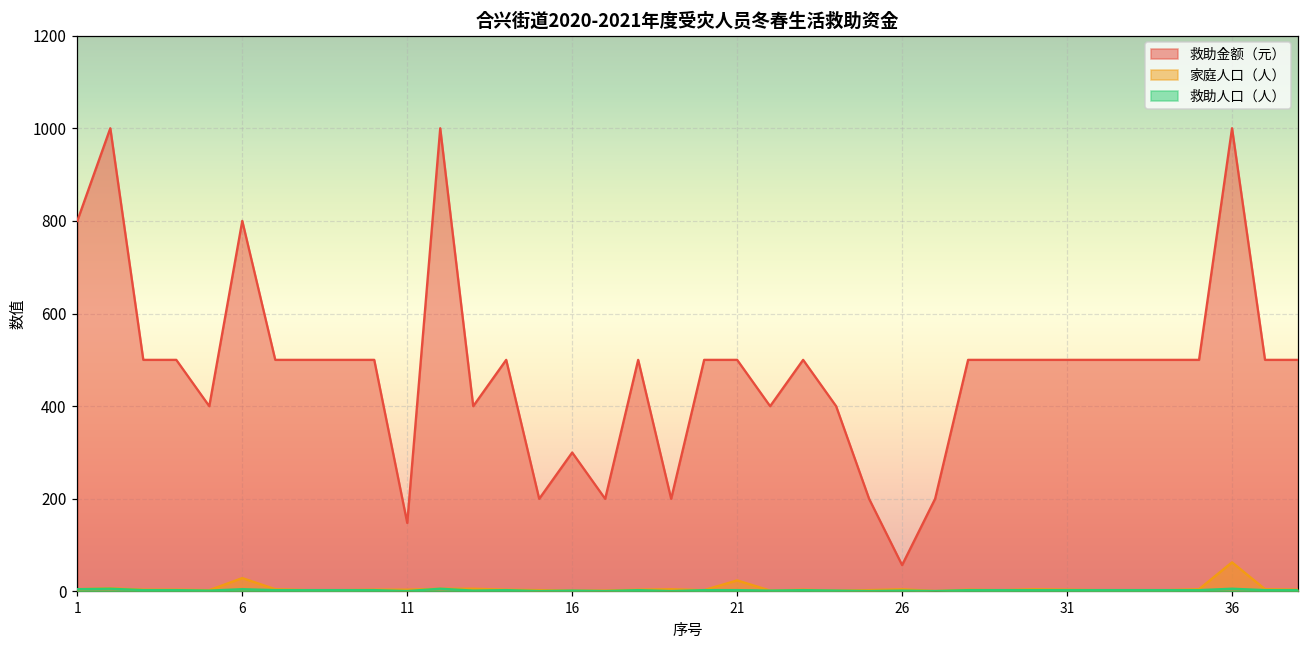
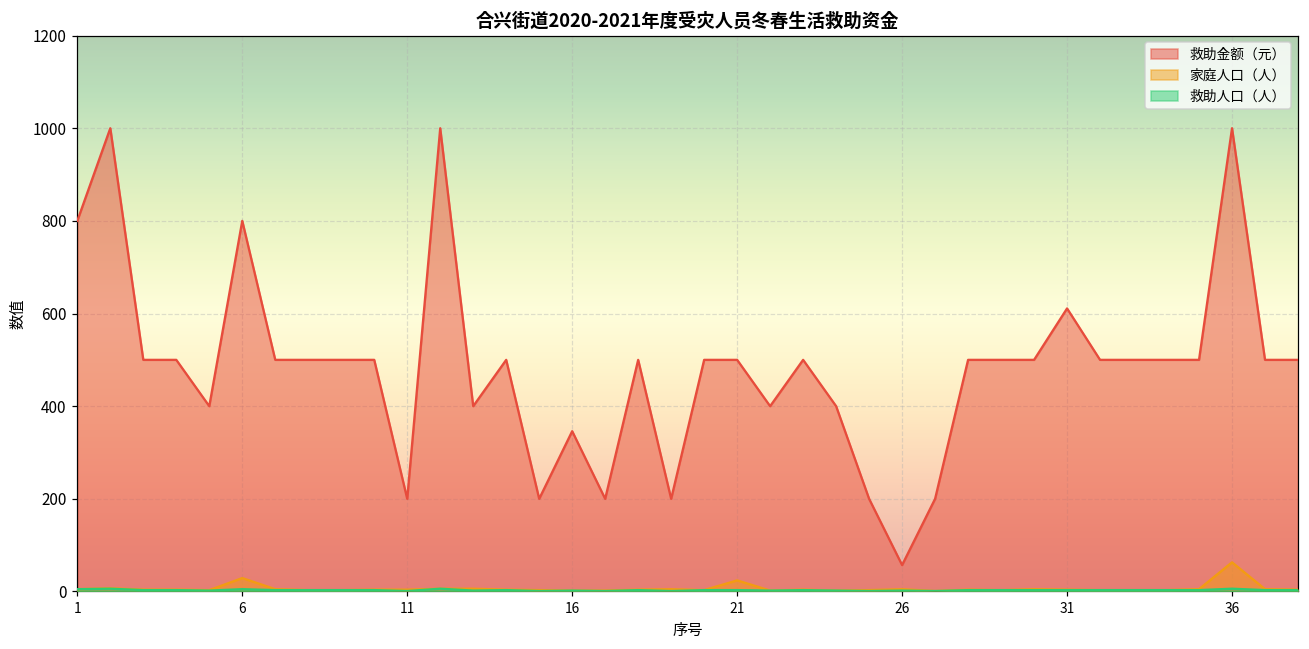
救助金额（元）, 11: 150 -> 200
救助金额（元）, 16: 300 -> 350
救助金额（元）, 31: 500 -> 610
